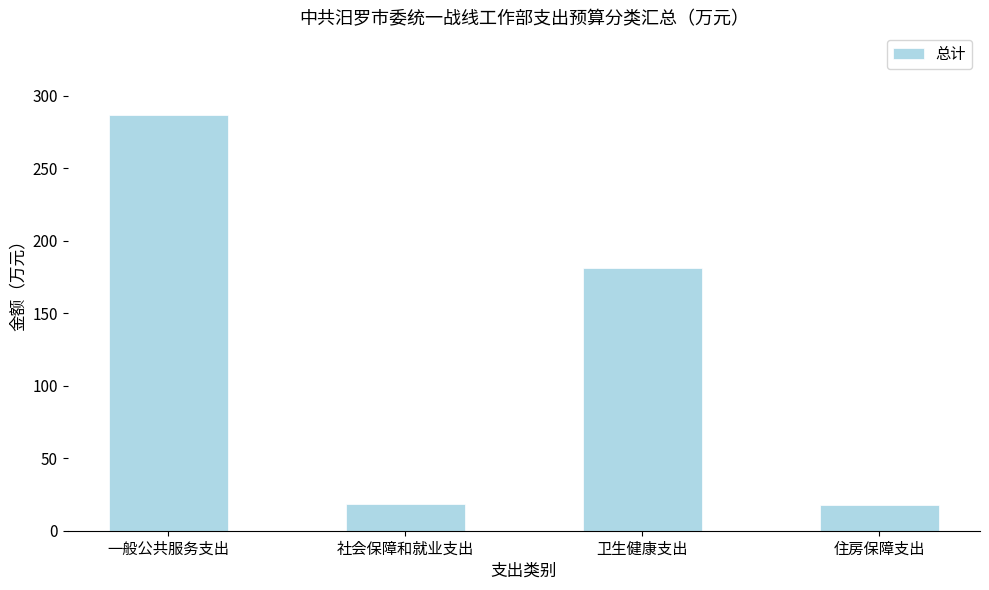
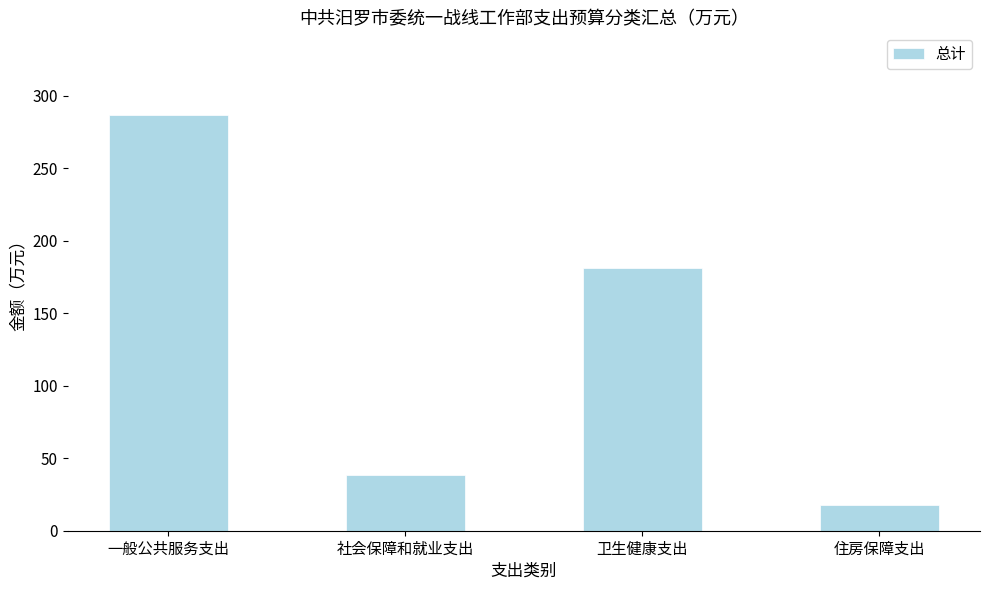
社会保障和就业支出: 19 -> 38
